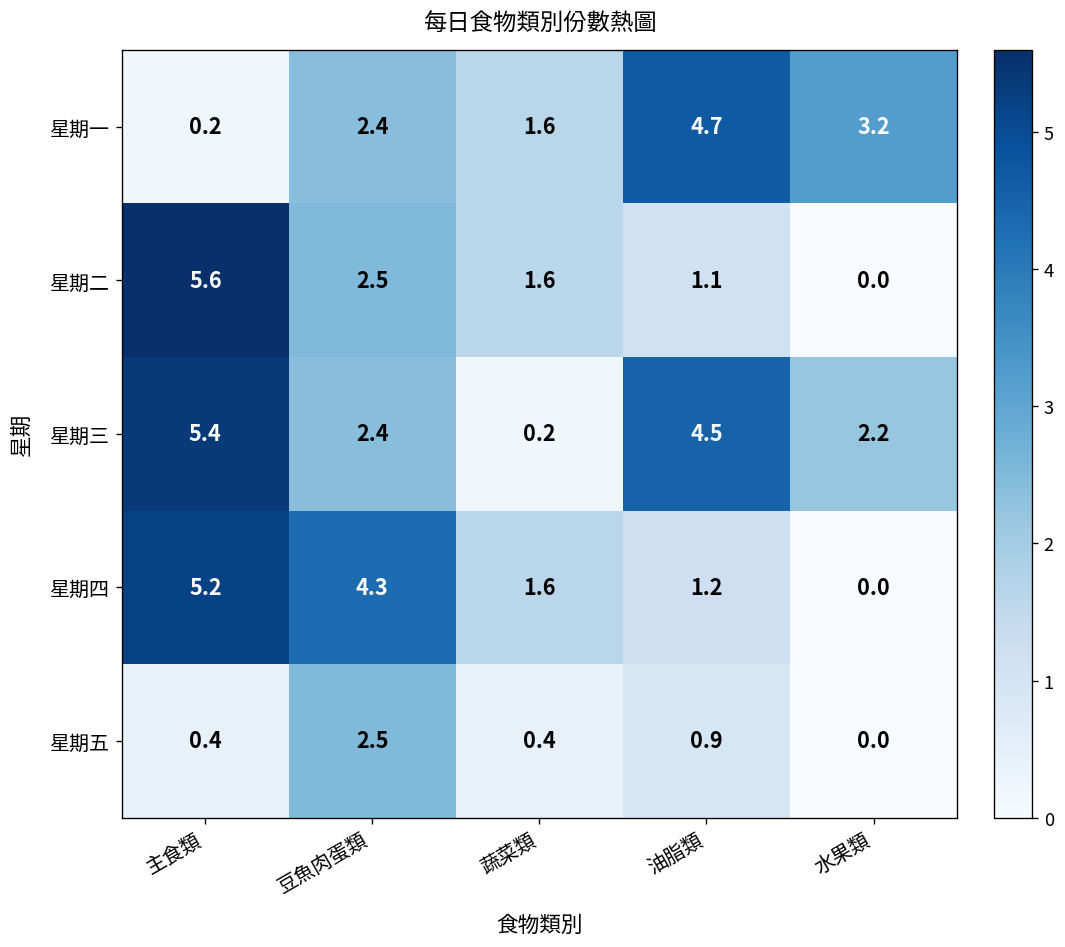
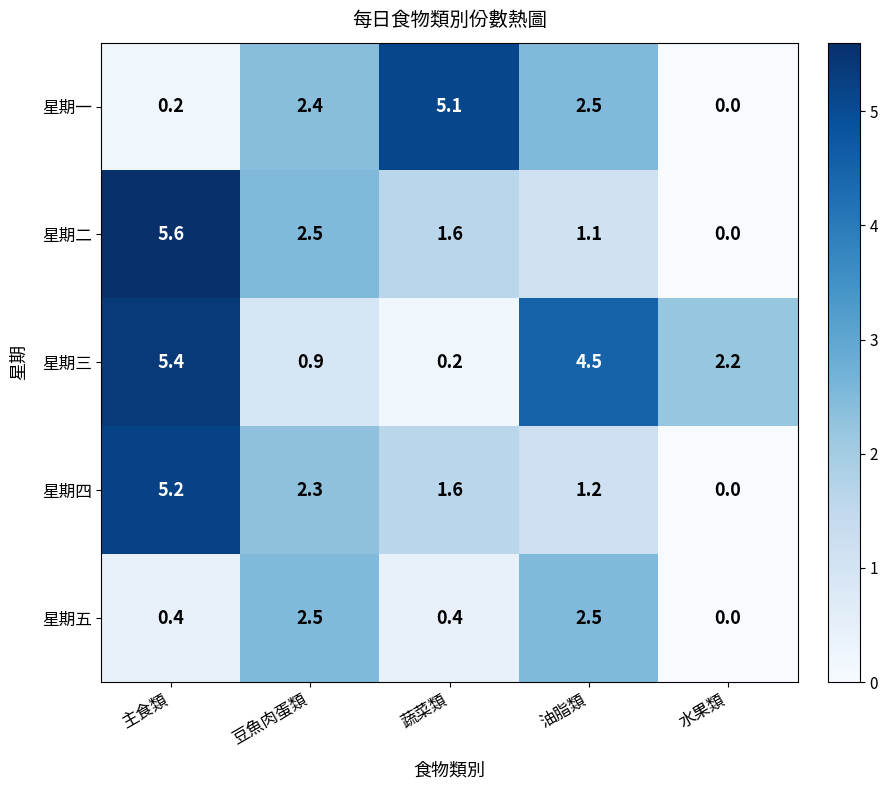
星期一, 蔬菜類: 1.6 -> 5.1
星期一, 油脂類: 4.7 -> 2.5
星期一, 水果類: 3.2 -> 0.0
星期三, 豆魚肉蛋類: 2.4 -> 0.9
星期四, 豆魚肉蛋類: 4.3 -> 2.3
星期五, 油脂類: 0.9 -> 2.5
